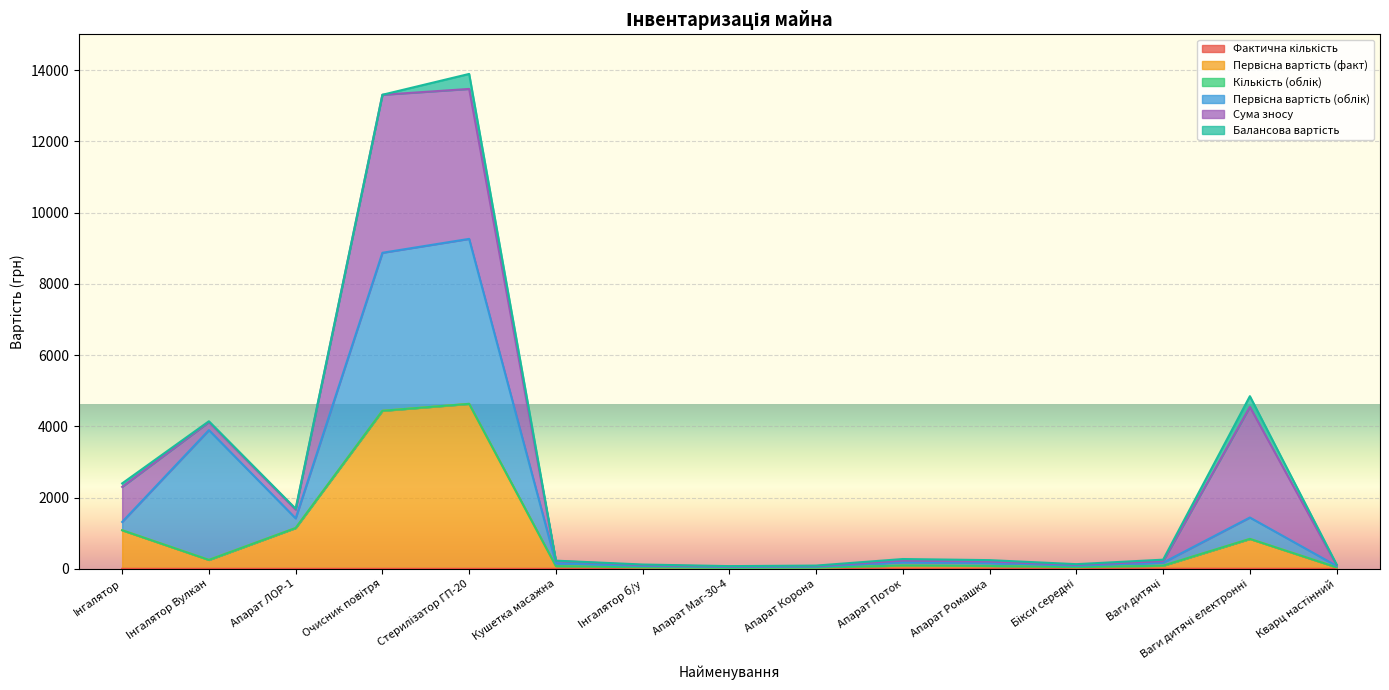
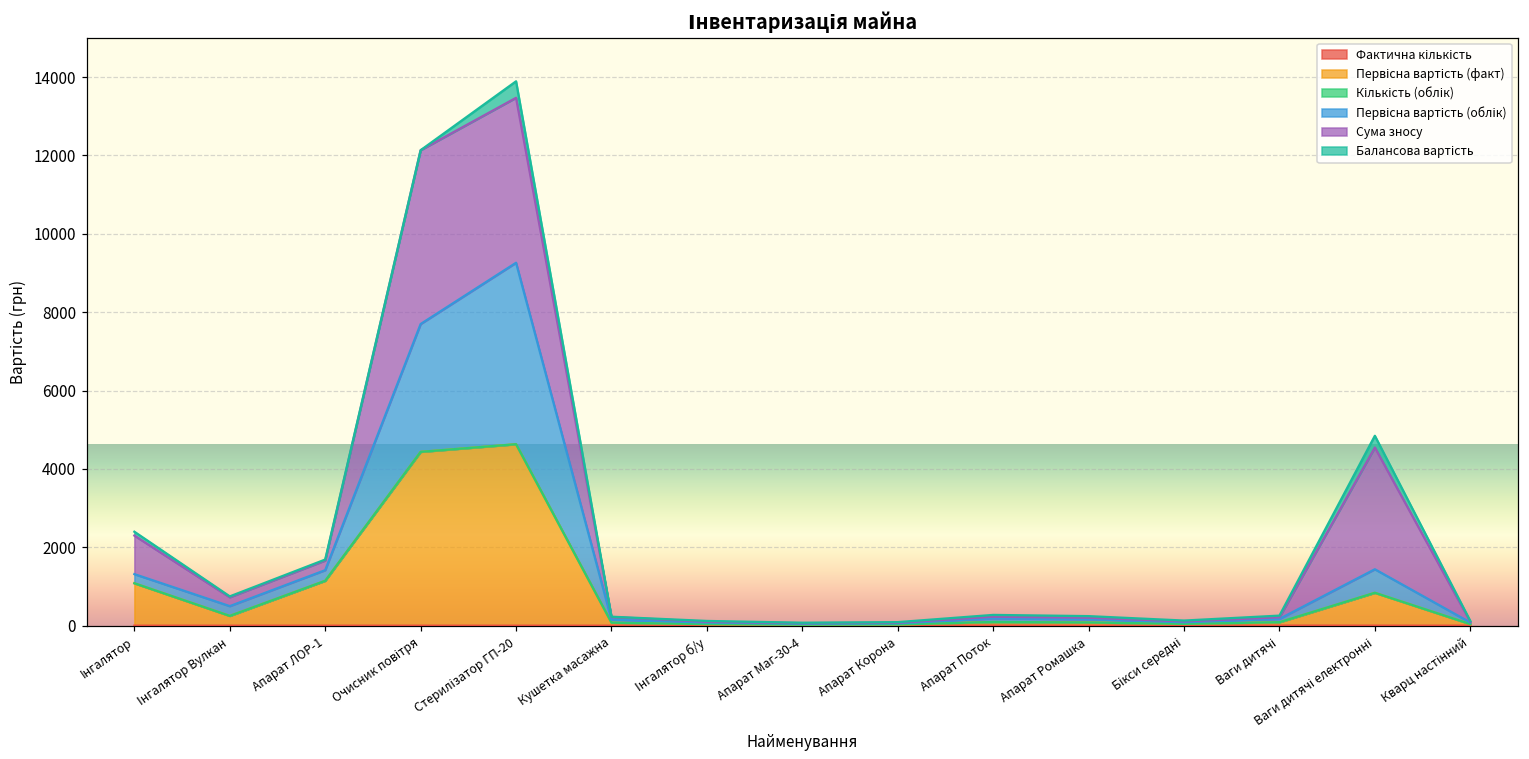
Первісна вартість (облік), Інгалятор Вулкан: 3600 -> 200
Первісна вартість (облік), Очисник повітря: 4400 -> 3300
